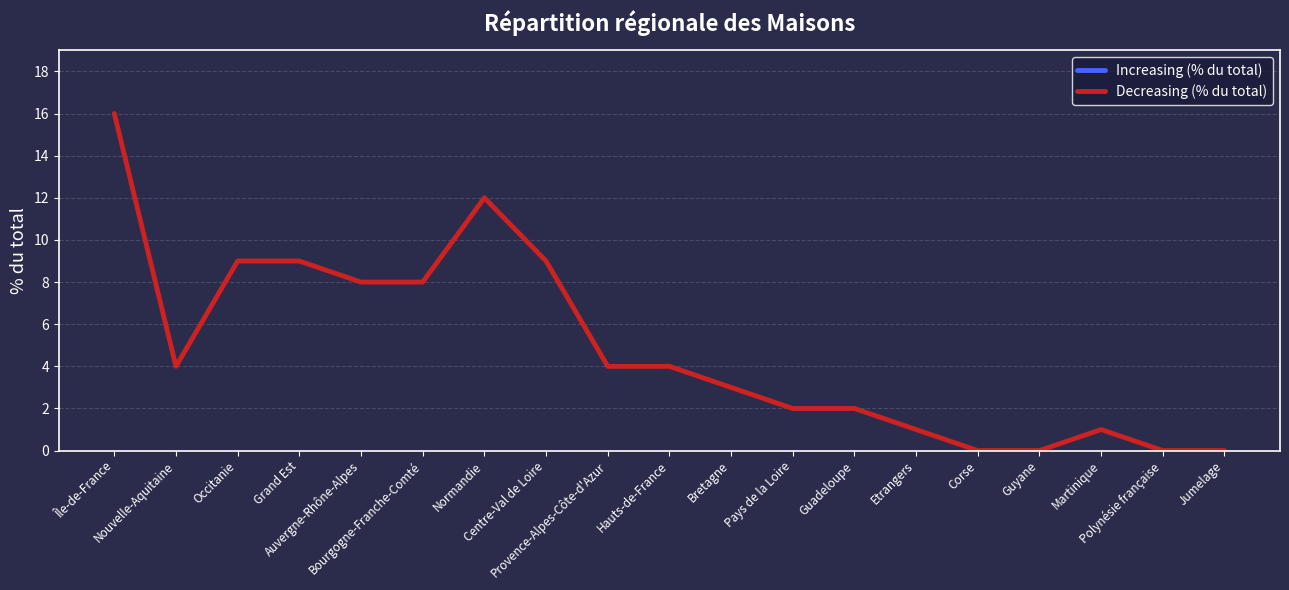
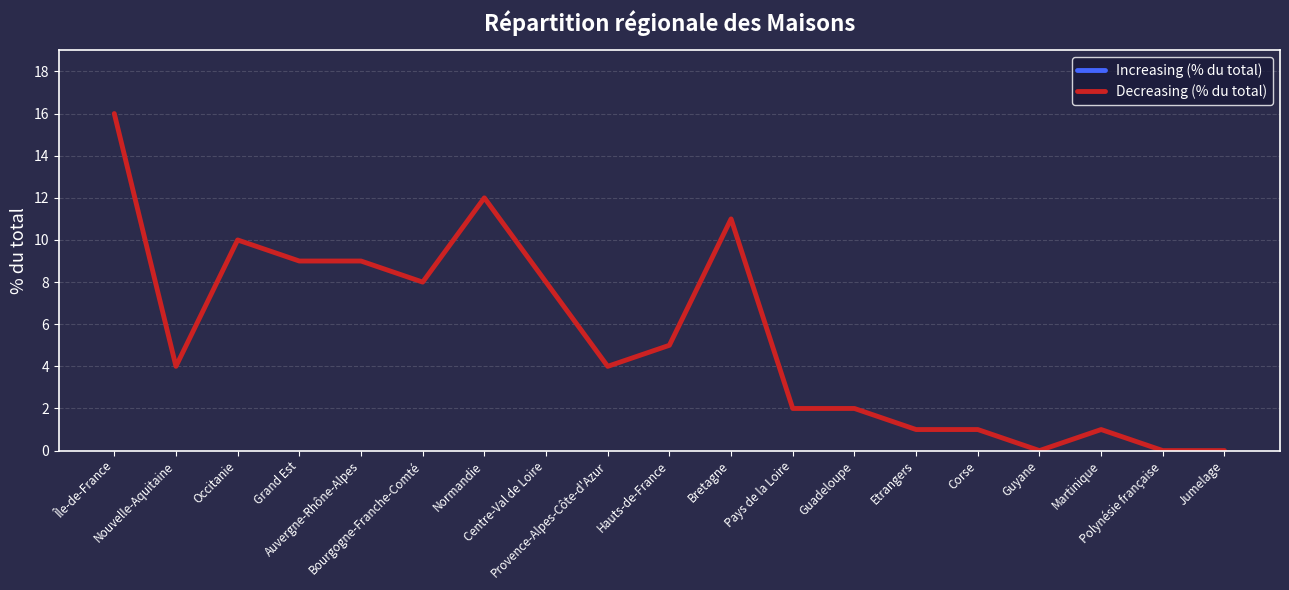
Decreasing (% du total), Occitanie: 9 -> 10
Decreasing (% du total), Auvergne-Rhône-Alpes: 8 -> 9
Decreasing (% du total), Centre-Val de Loire: 9 -> 8
Decreasing (% du total), Hauts-de-France: 4 -> 5
Decreasing (% du total), Bretagne: 3 -> 11
Decreasing (% du total), Corse: 0 -> 1
